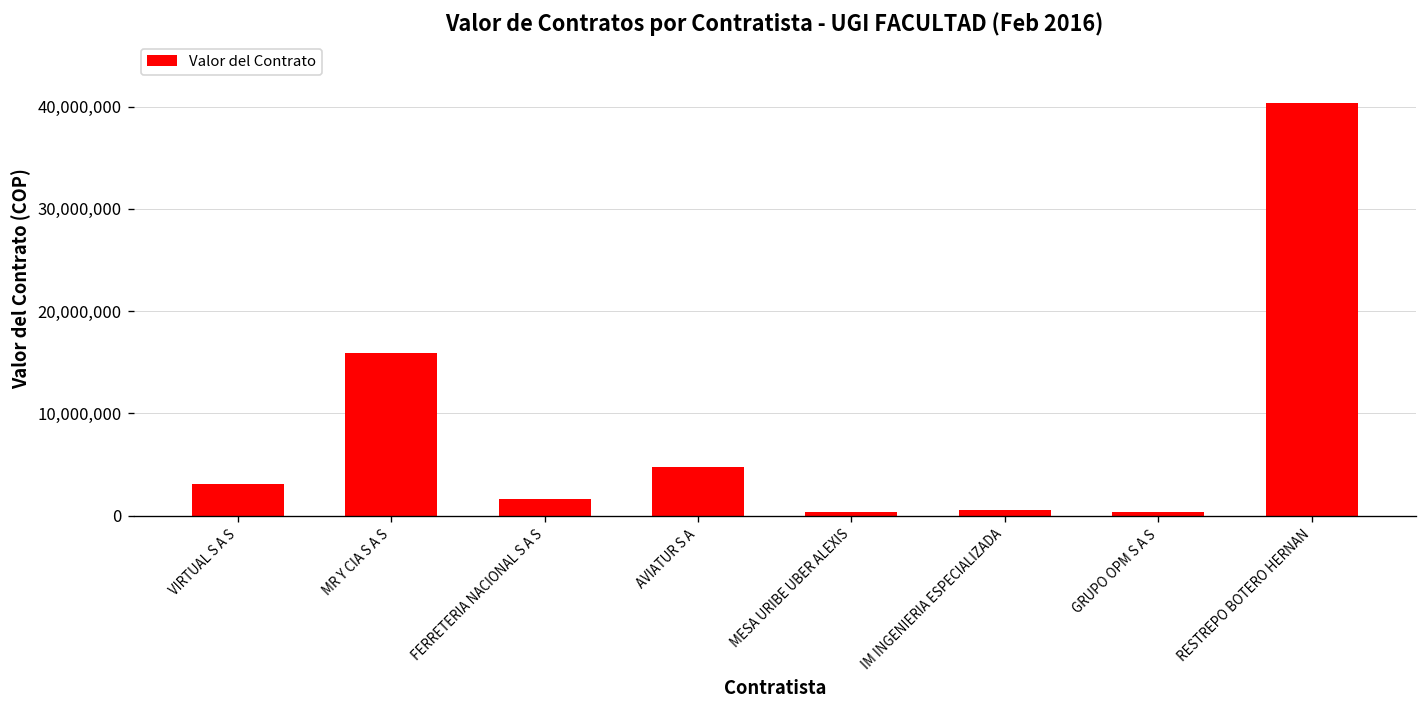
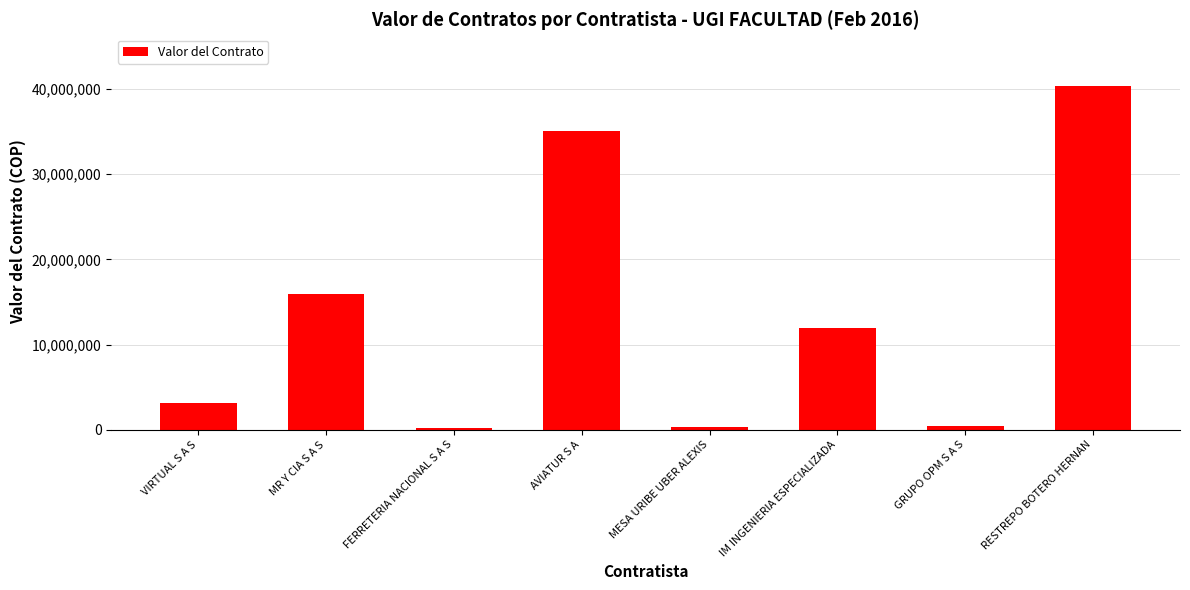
FERRETERIA NACIONAL S A S: 2,000,000 -> 0
AVIATUR S A: 5,000,000 -> 35,000,000
IM INGENIERIA ESPECIALIZADA: 1,000,000 -> 12,000,000
